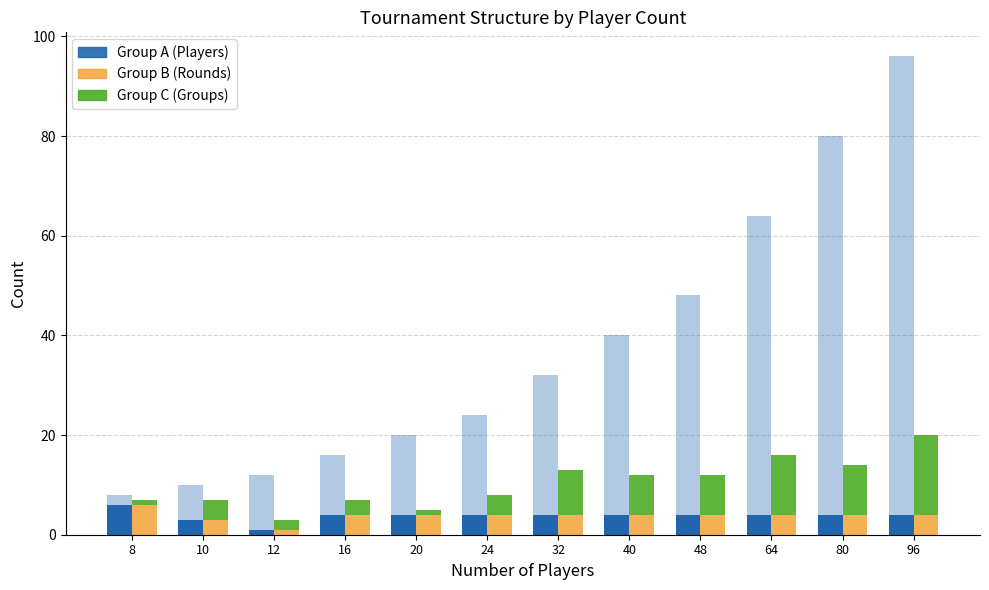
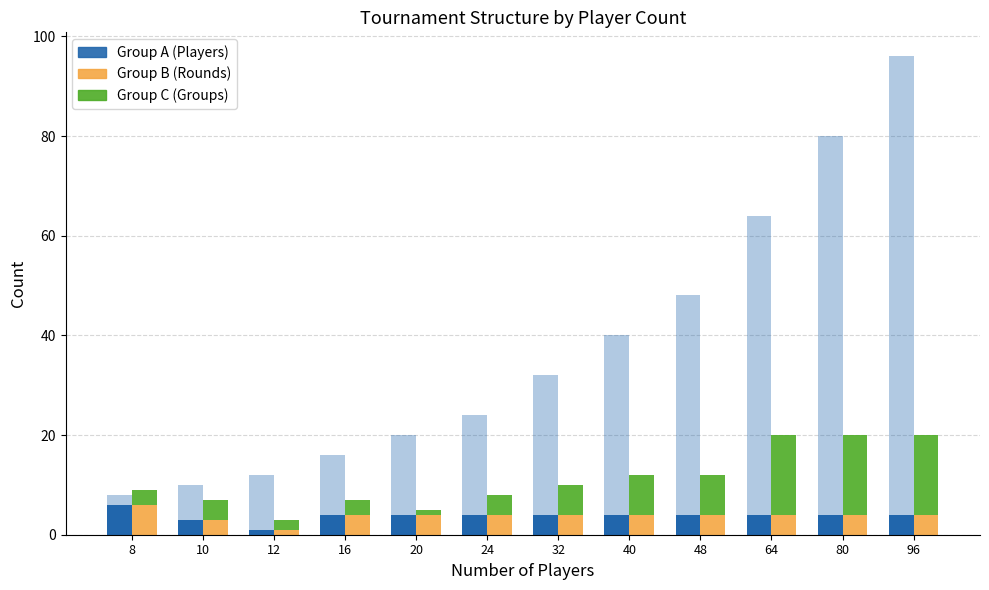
Group C (Groups), 8: 1 -> 3
Group C (Groups), 32: 9 -> 6
Group C (Groups), 64: 12 -> 16
Group C (Groups), 80: 10 -> 16
